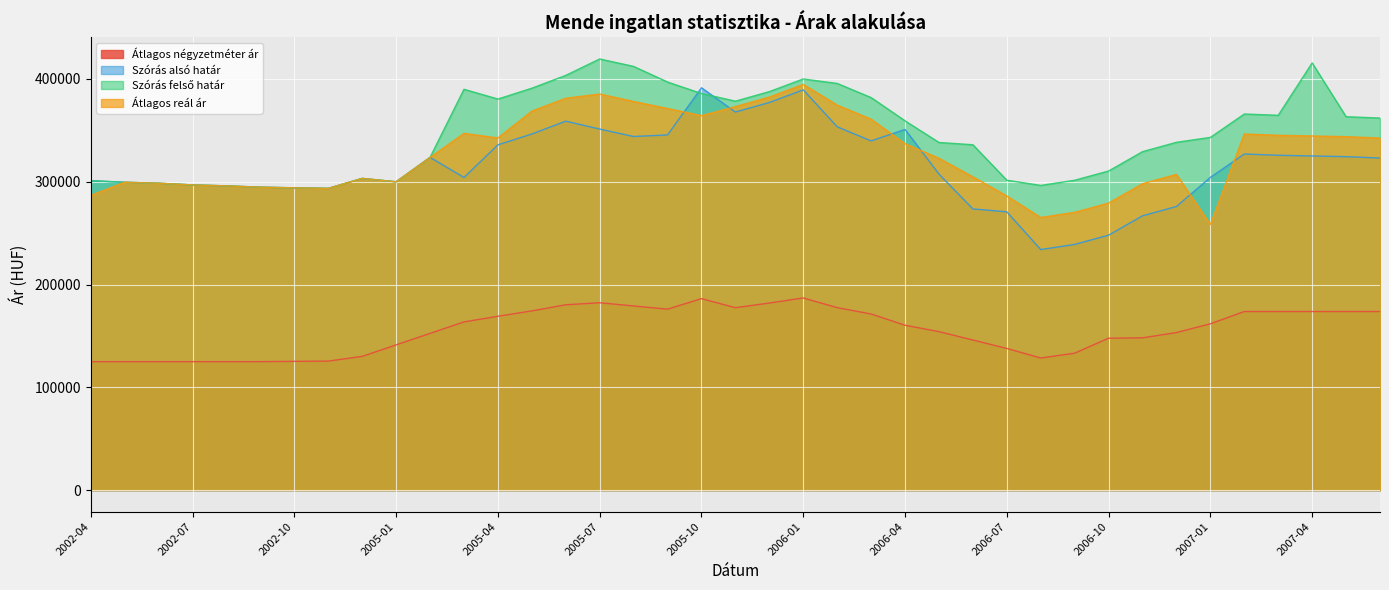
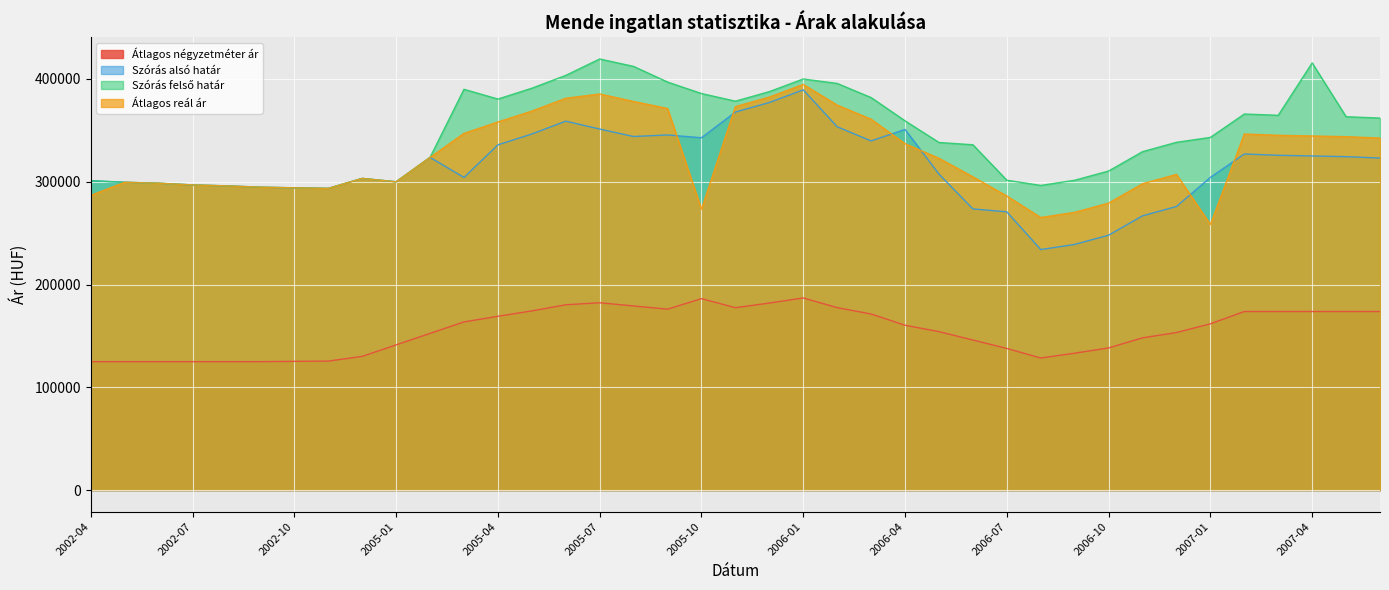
Átlagos reál ár, 2005-04: 343000 -> 358000
Szórás alsó határ, 2005-10: 391000 -> 343000
Átlagos reál ár, 2005-10: 364000 -> 273000
Átlagos négyzetméter ár, 2006-10: 148000 -> 138000
